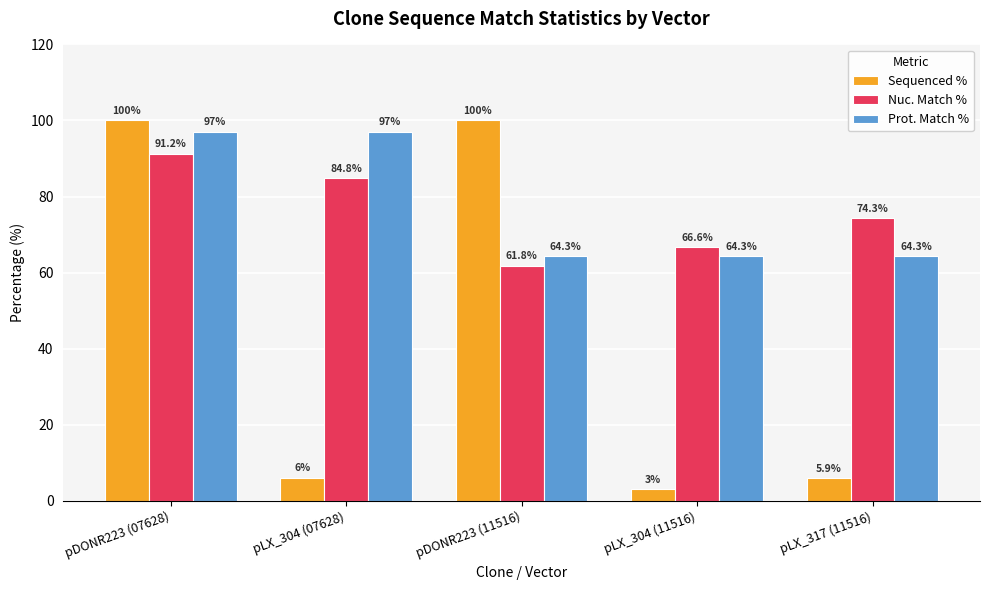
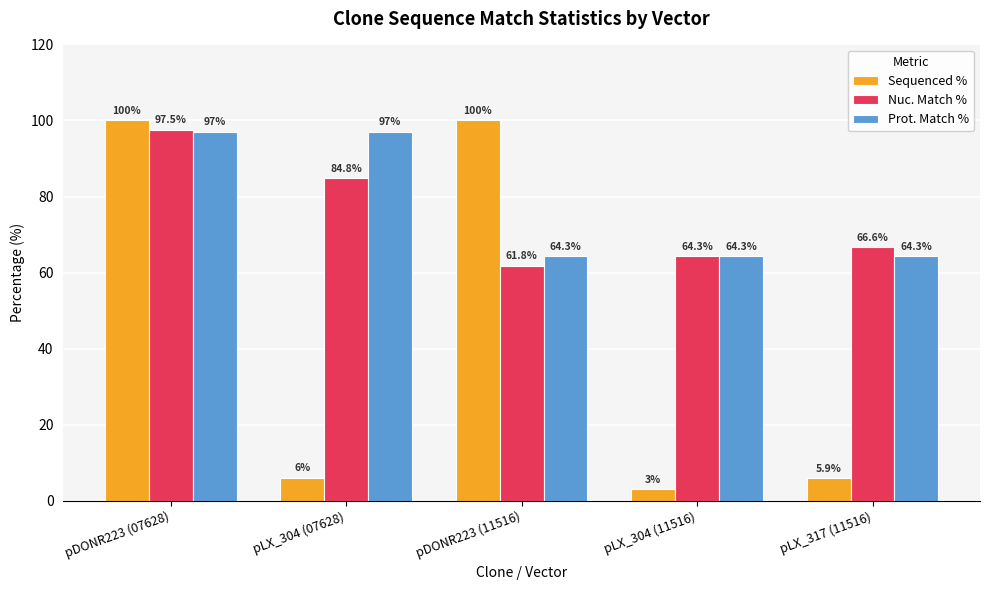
Nuc. Match %, pDONR223 (07628): 91.2% -> 97.5%
Nuc. Match %, pLX_304 (11516): 66.6% -> 64.3%
Nuc. Match %, pLX_317 (11516): 74.3% -> 66.6%
